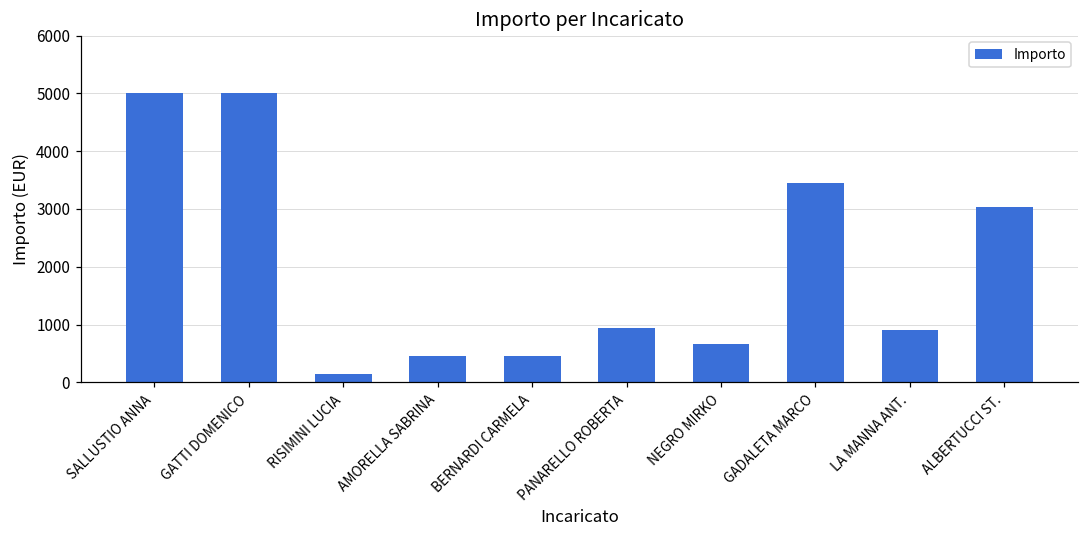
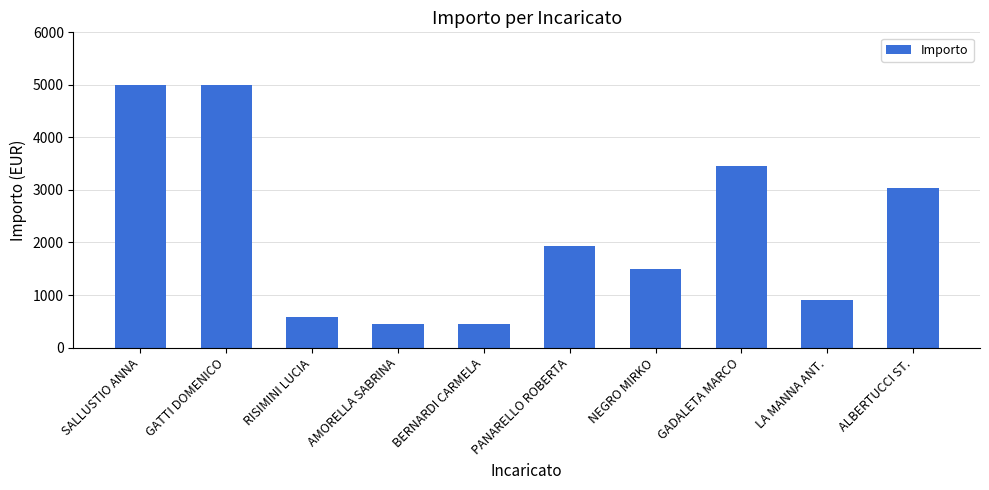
RISIMINI LUCIA: 200 -> 600
PANARELLO ROBERTA: 900 -> 1900
NEGRO MIRKO: 700 -> 1500
